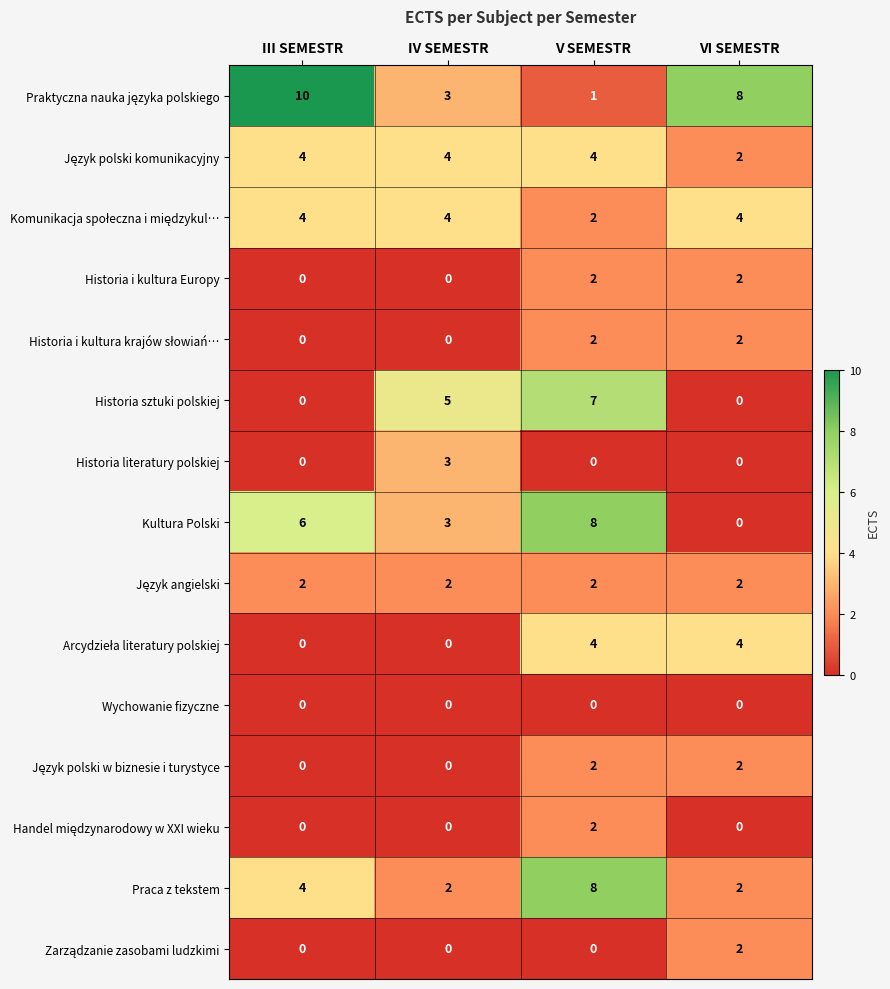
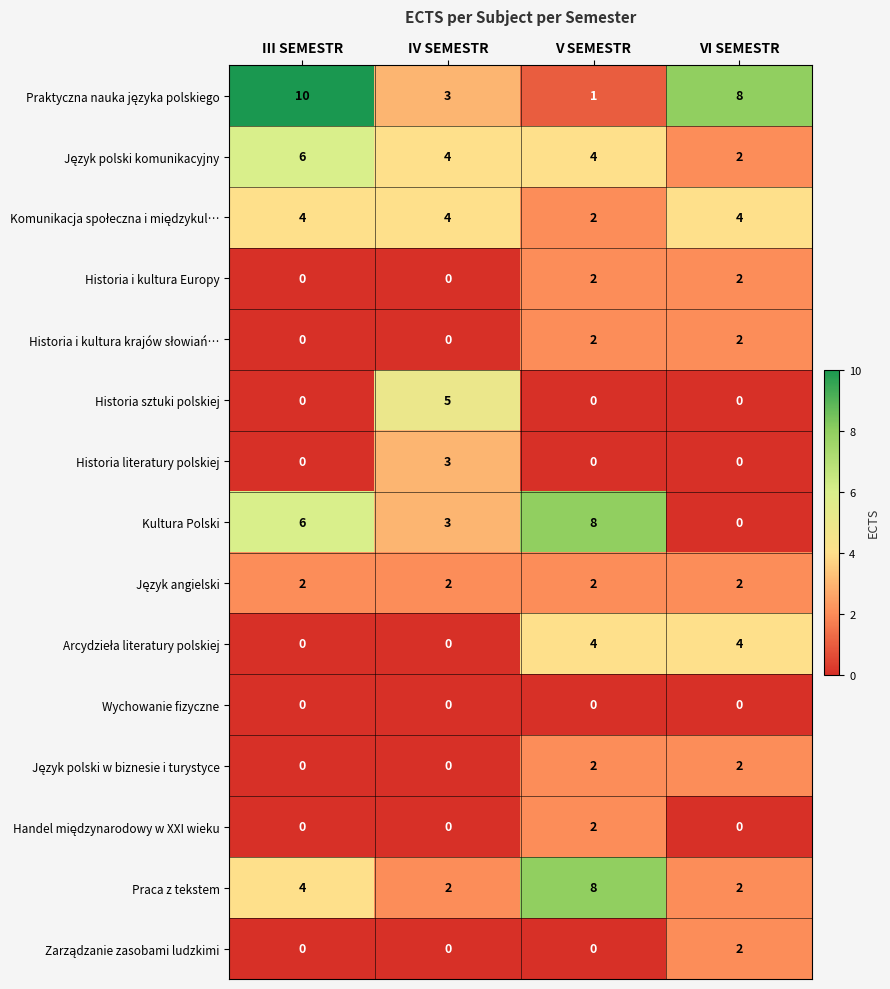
Język polski komunikacyjny, III SEMESTR: 4 -> 6
Historia sztuki polskiej, V SEMESTR: 7 -> 0
